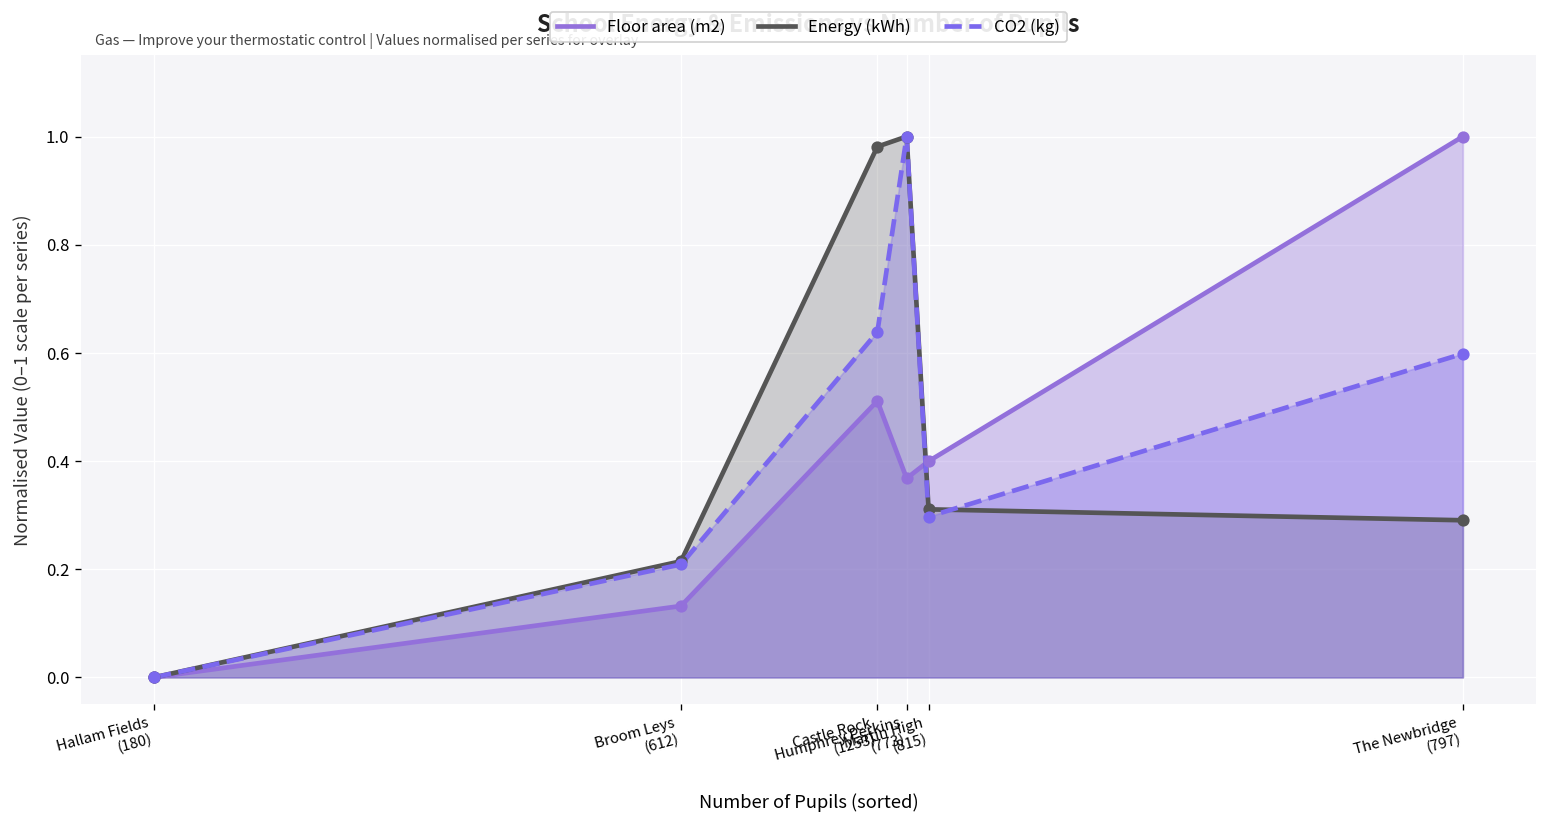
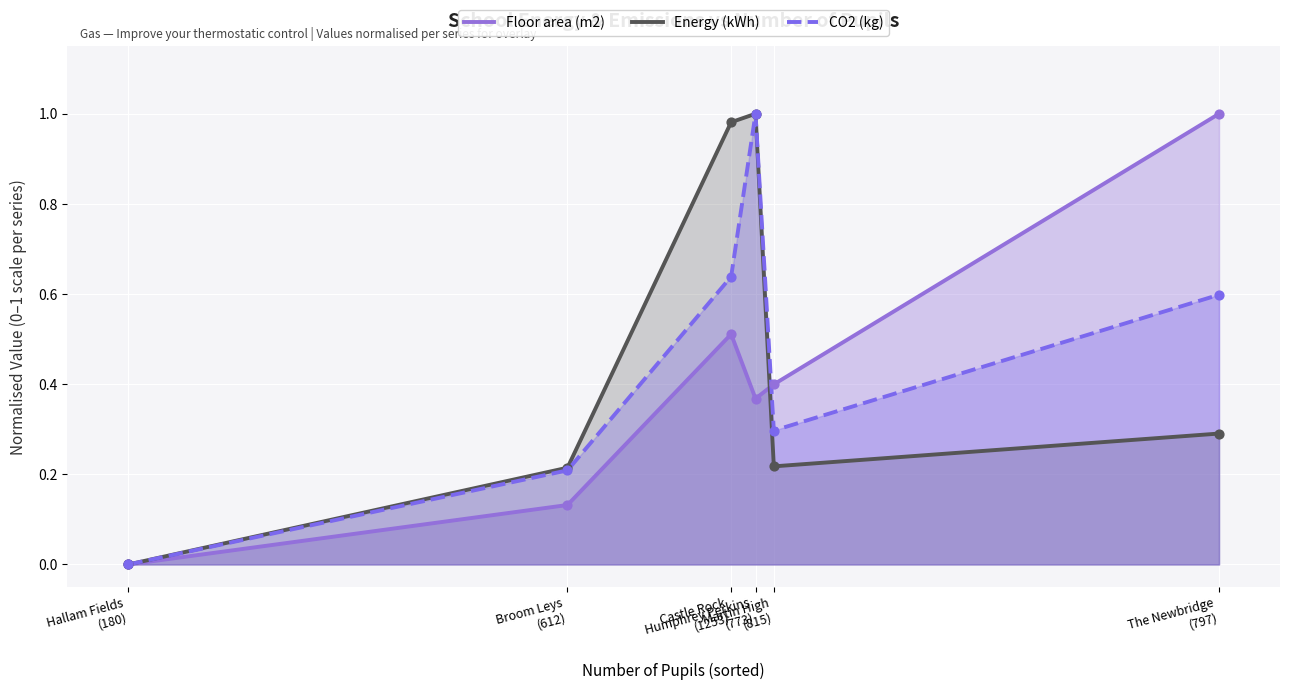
Energy (kWh), Martin High (815): 0.31 -> 0.22
